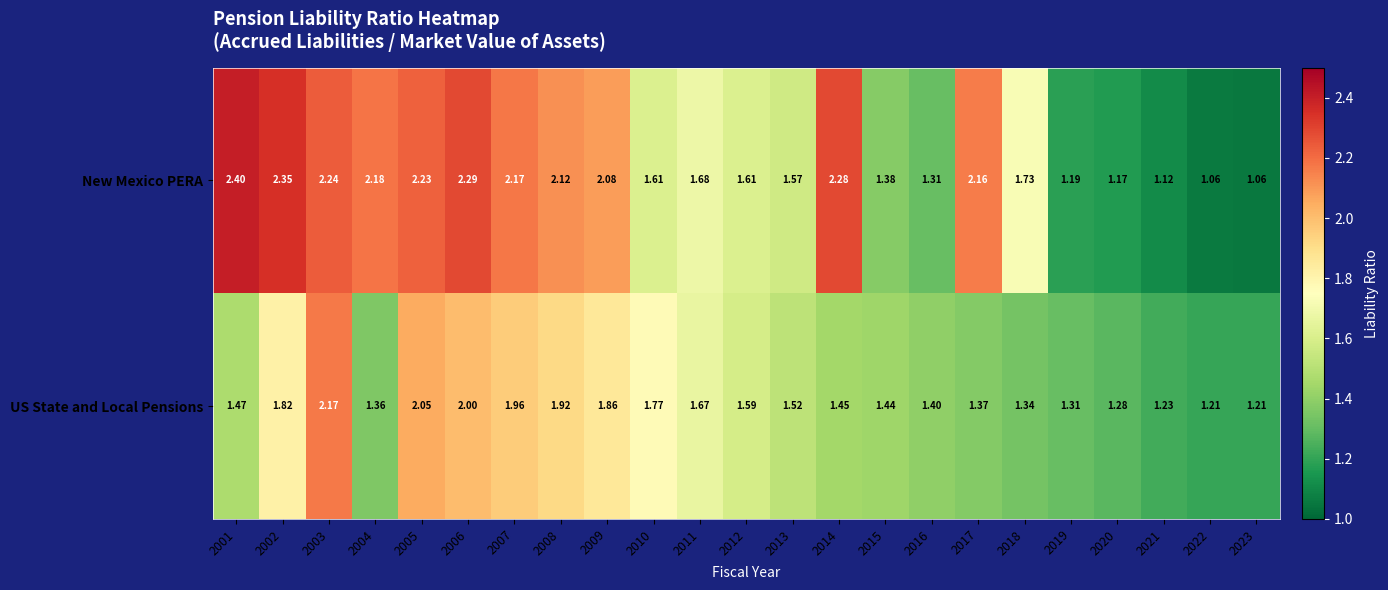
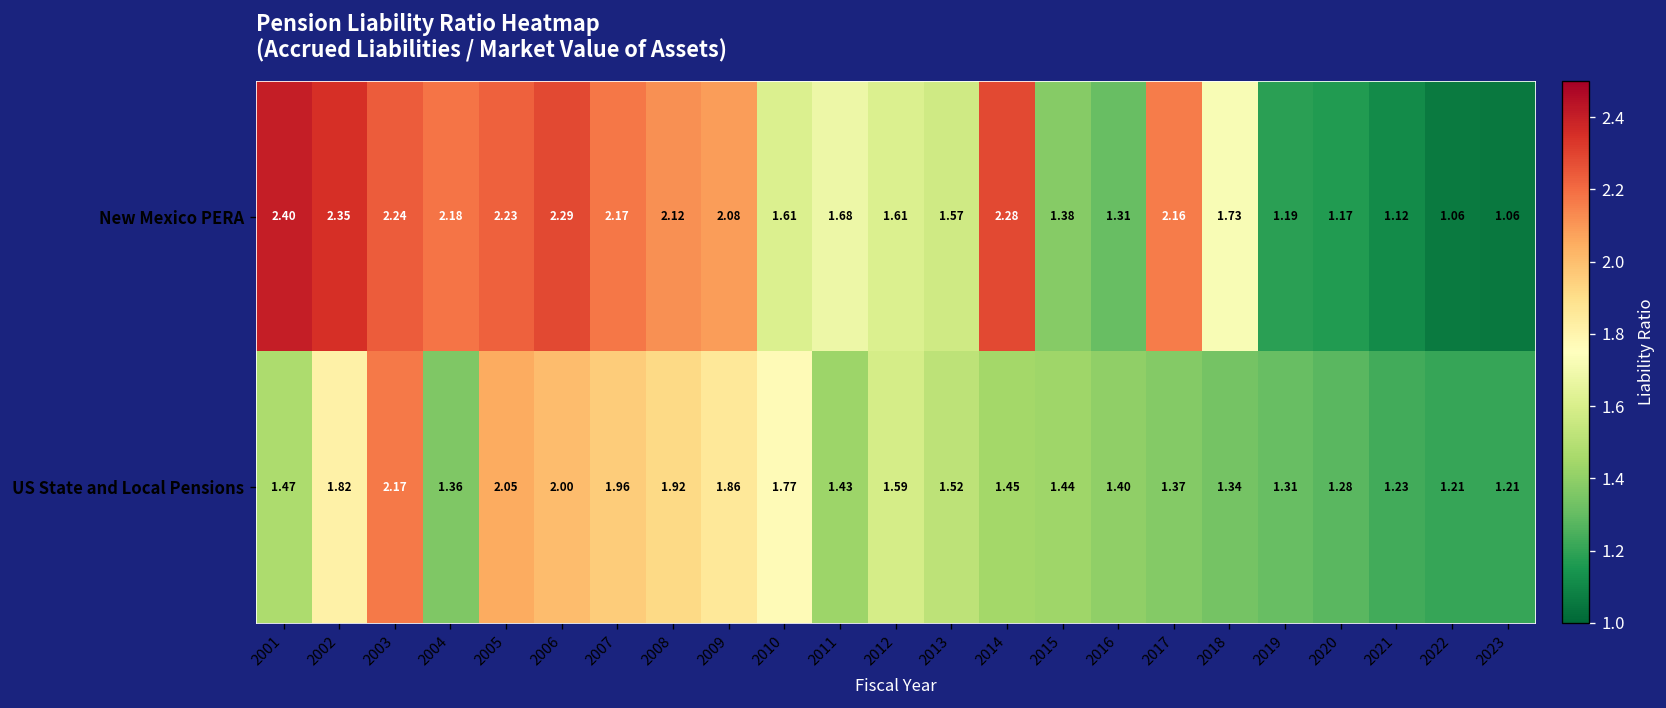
US State and Local Pensions, 2011: 1.67 -> 1.43
